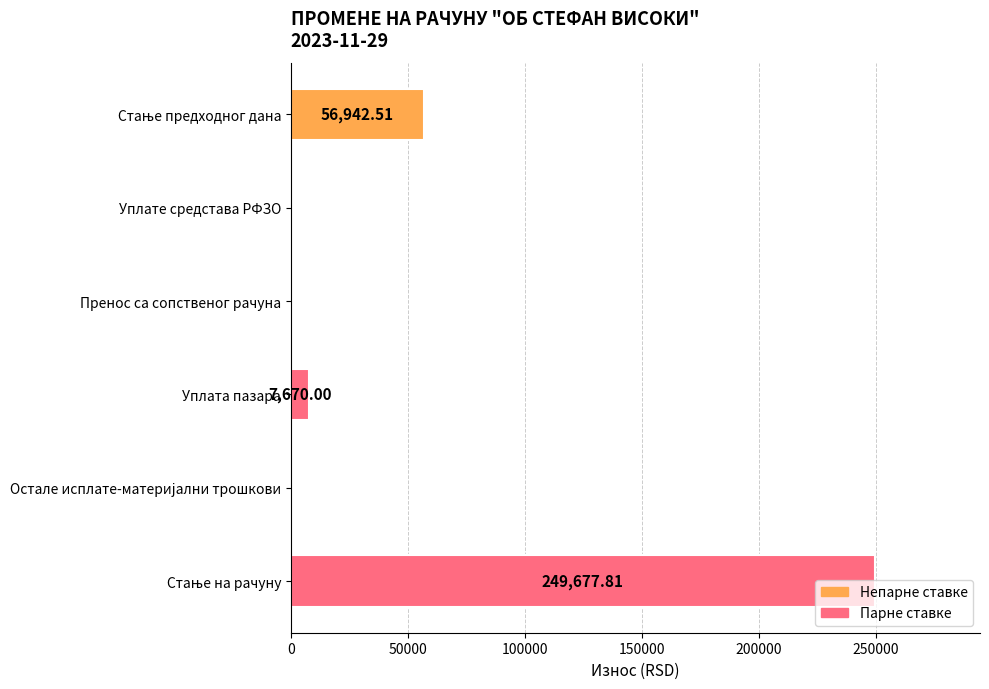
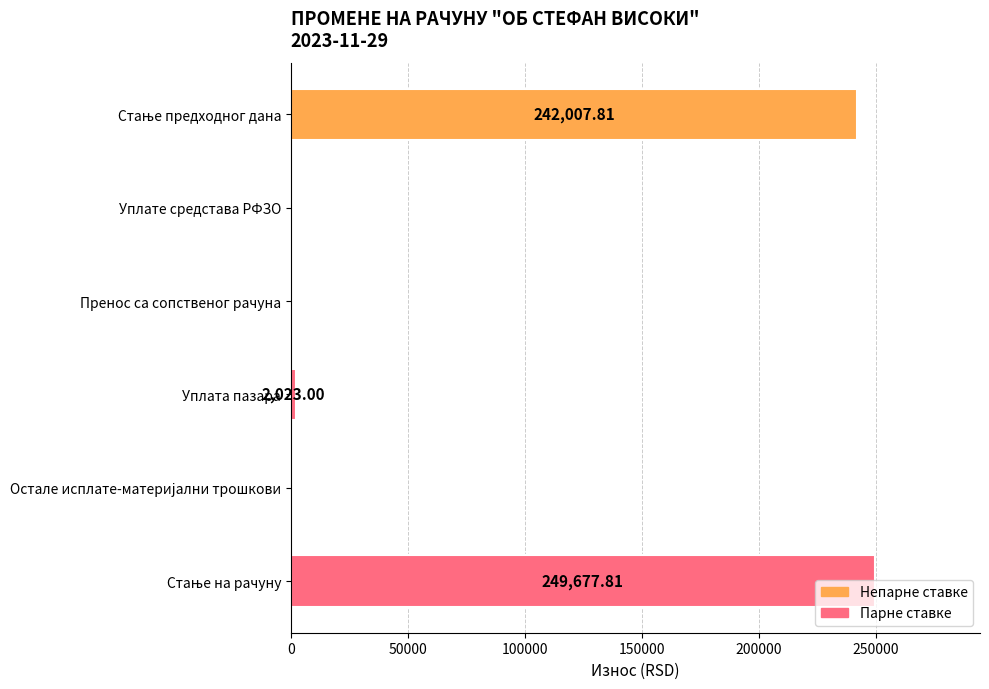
Стање предходног дана: 56,942.51 -> 242,007.81
Уплата пазара: 7,670.00 -> 2,023.00
